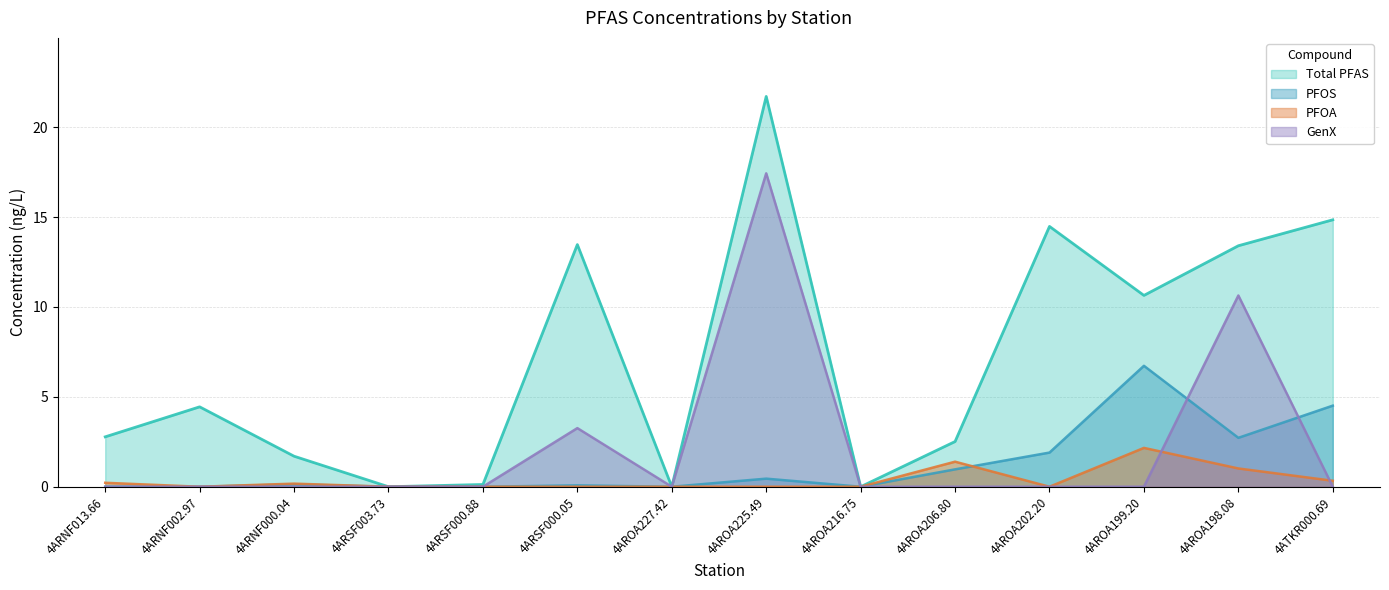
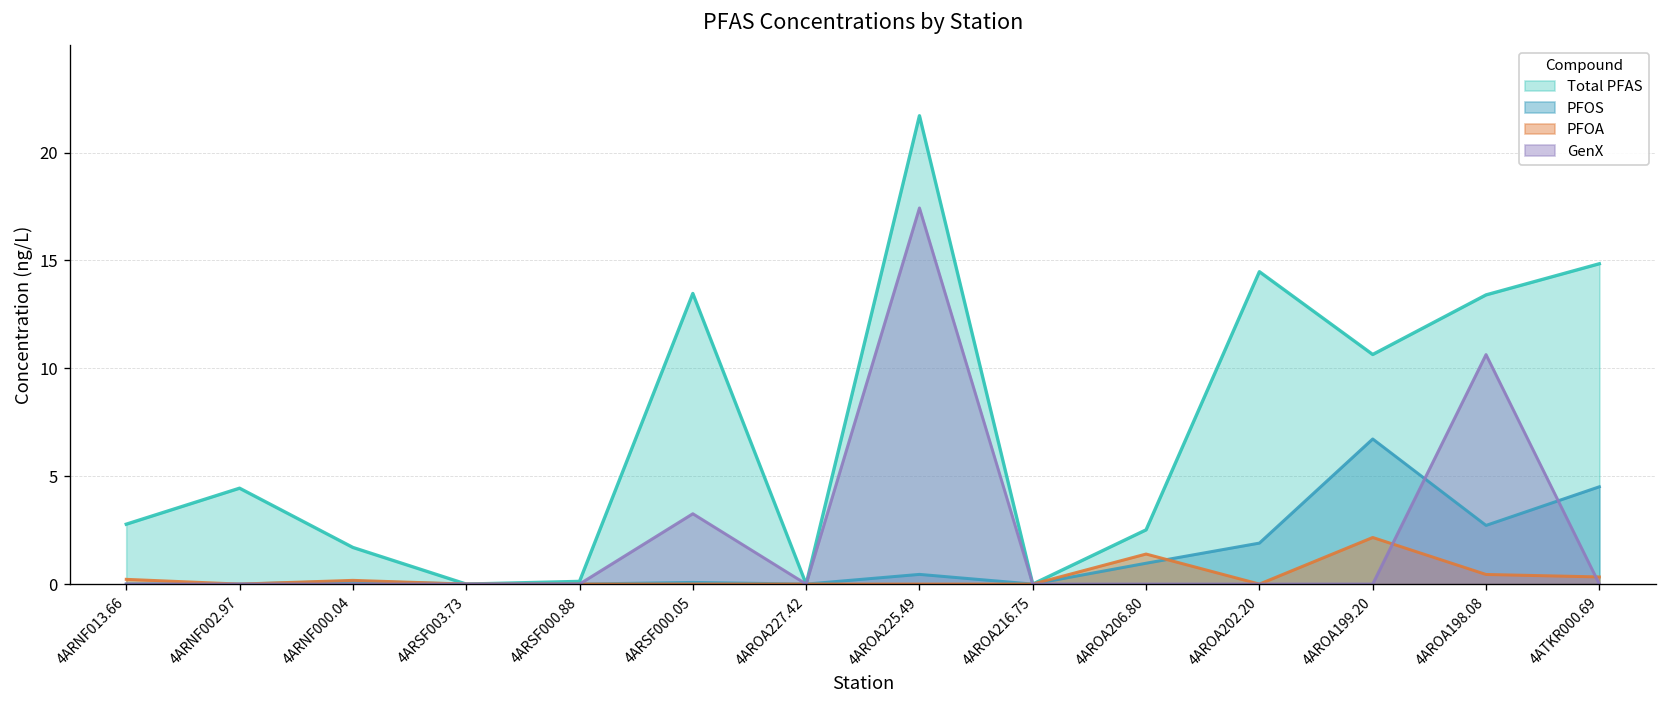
PFOA, 4AROA198.08: 1.0 -> 0.4
